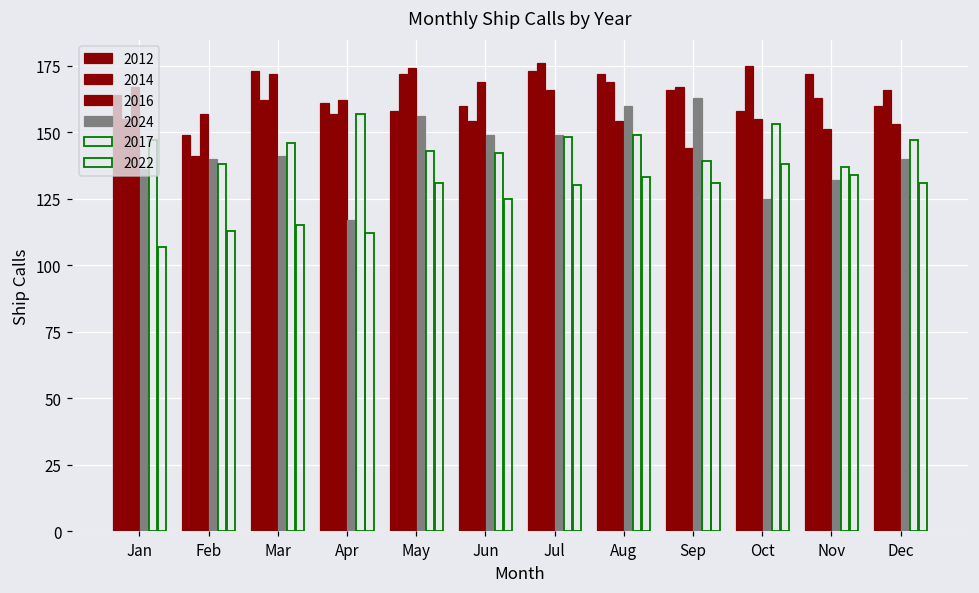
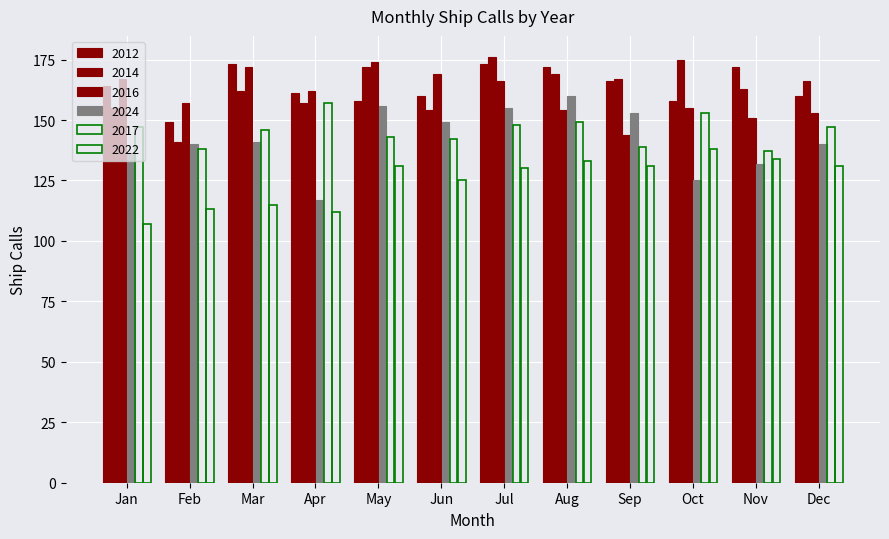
2024, Jul: 149 -> 155
2024, Sep: 163 -> 153
